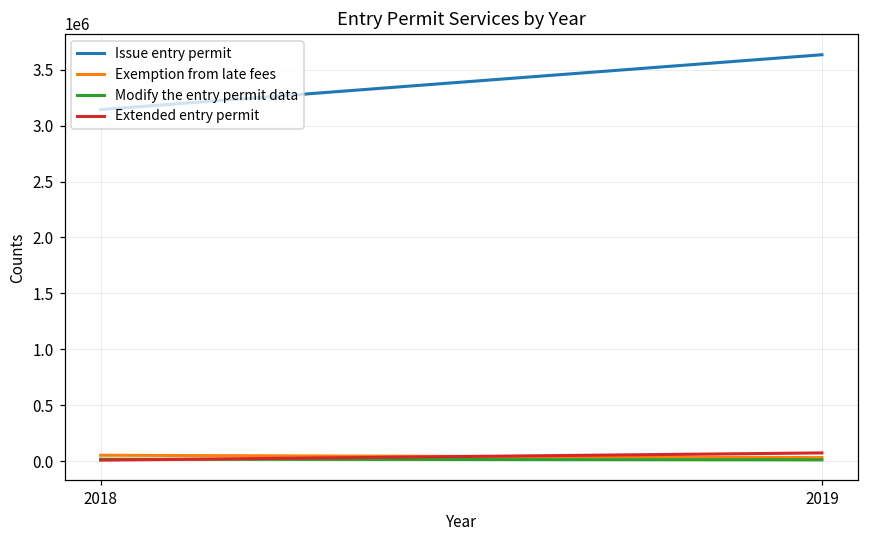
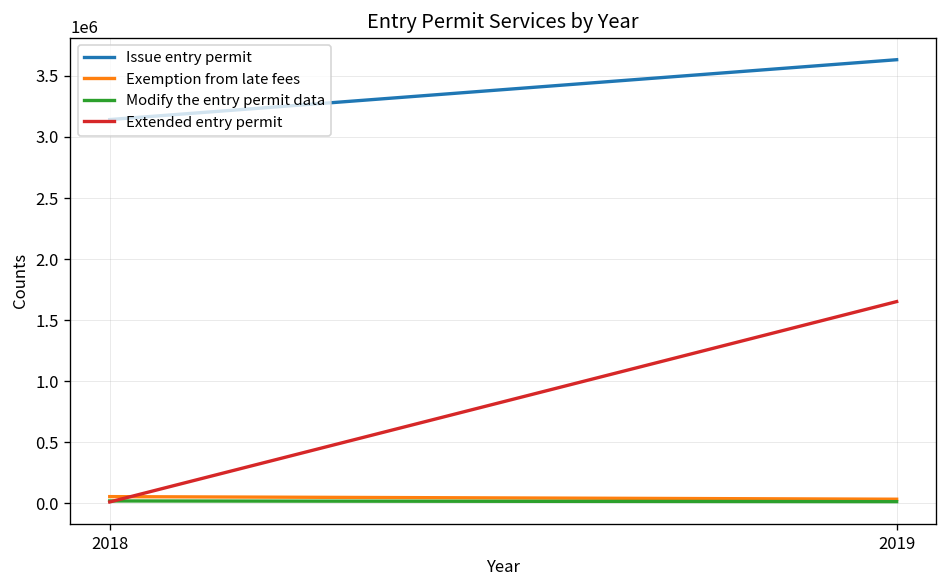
Extended entry permit, 2019: 80000 -> 1650000
